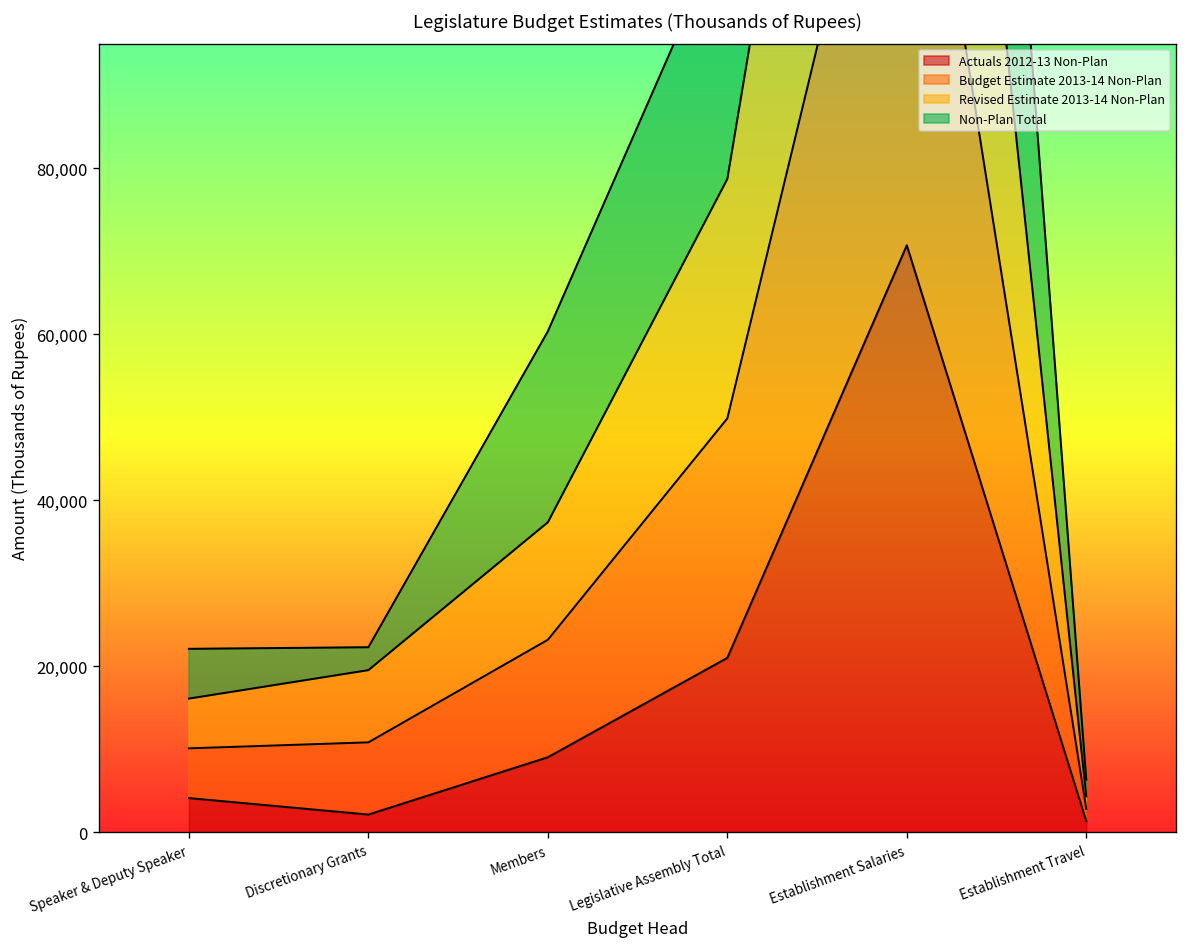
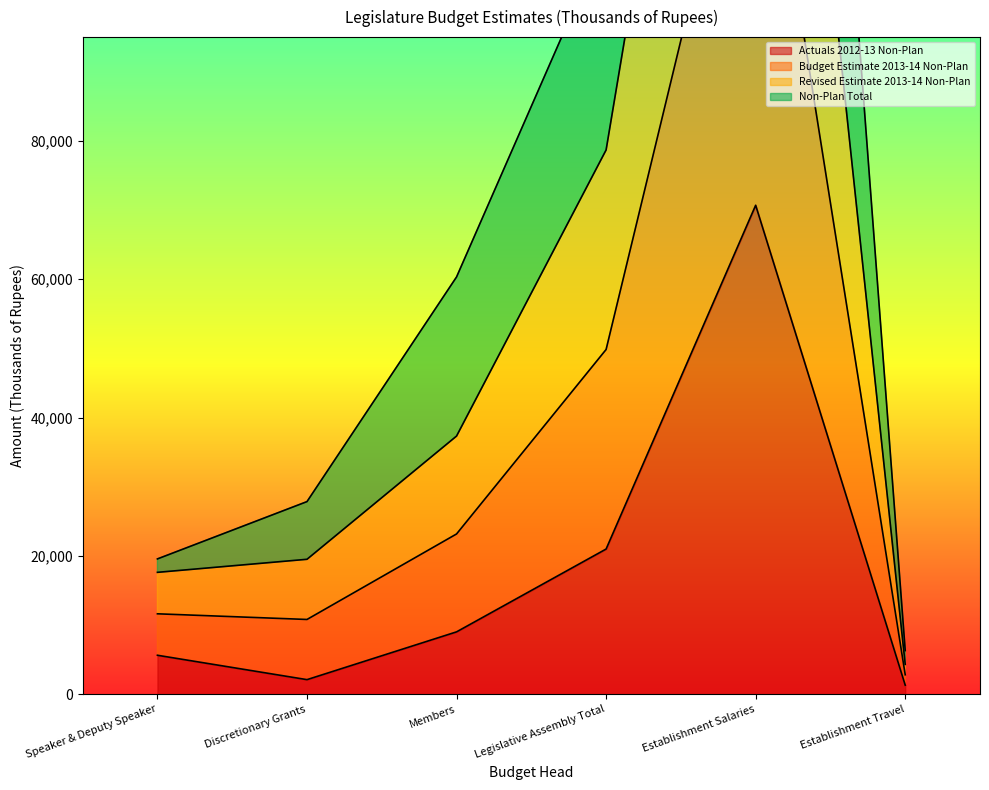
Actuals 2012-13 Non-Plan, Speaker & Deputy Speaker: 4,000 -> 6,000
Non-Plan Total, Speaker & Deputy Speaker: 6,000 -> 2,000
Non-Plan Total, Discretionary Grants: 3,000 -> 8,000
